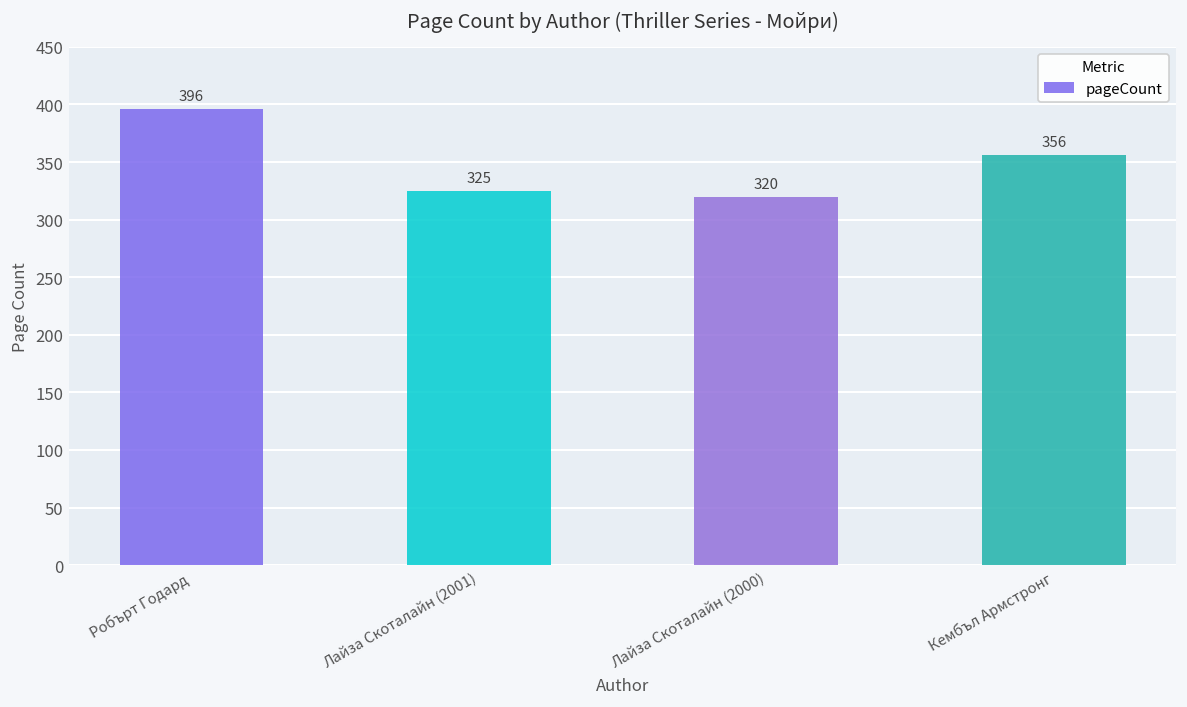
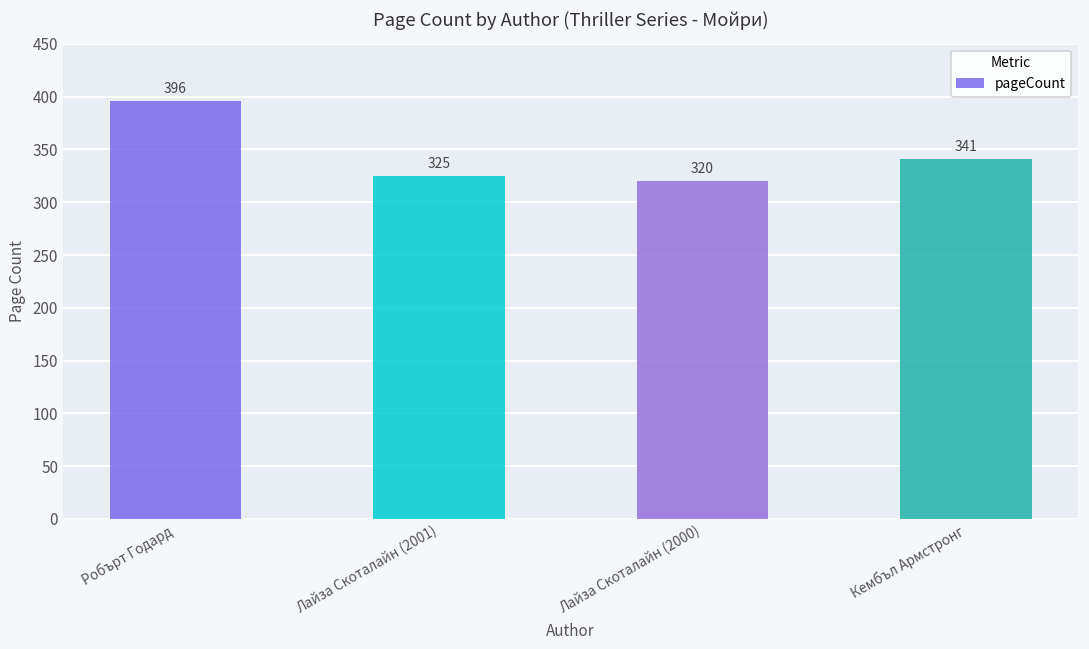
Кембъл Армстронг: 356 -> 341
